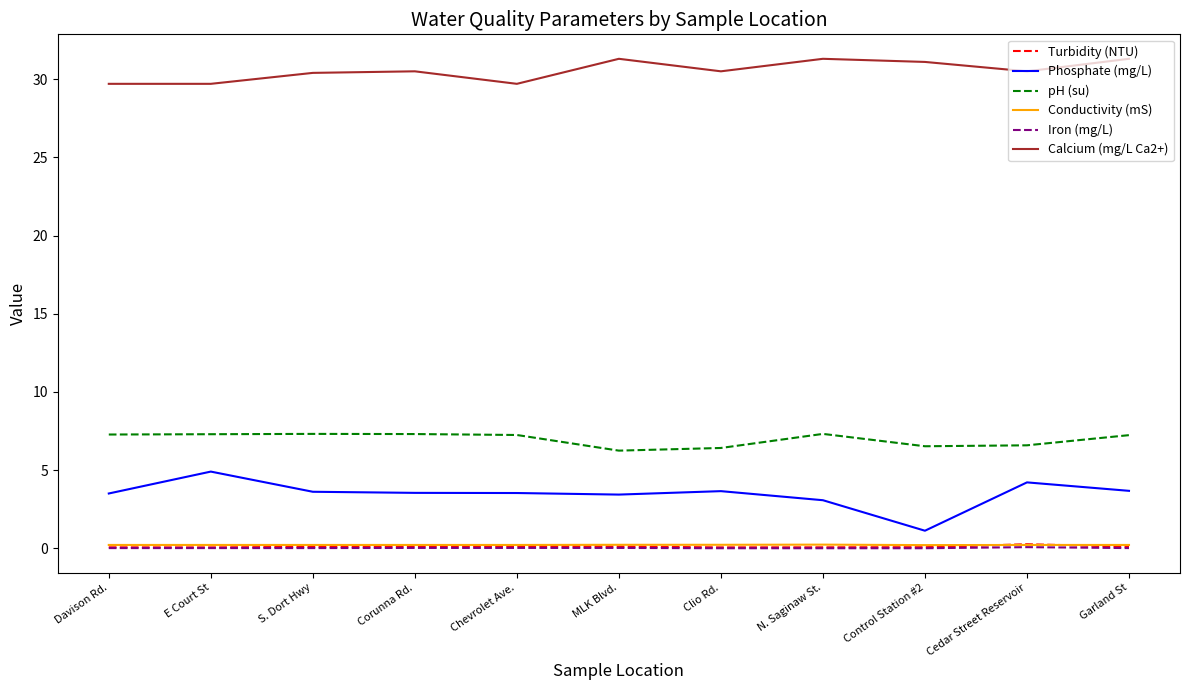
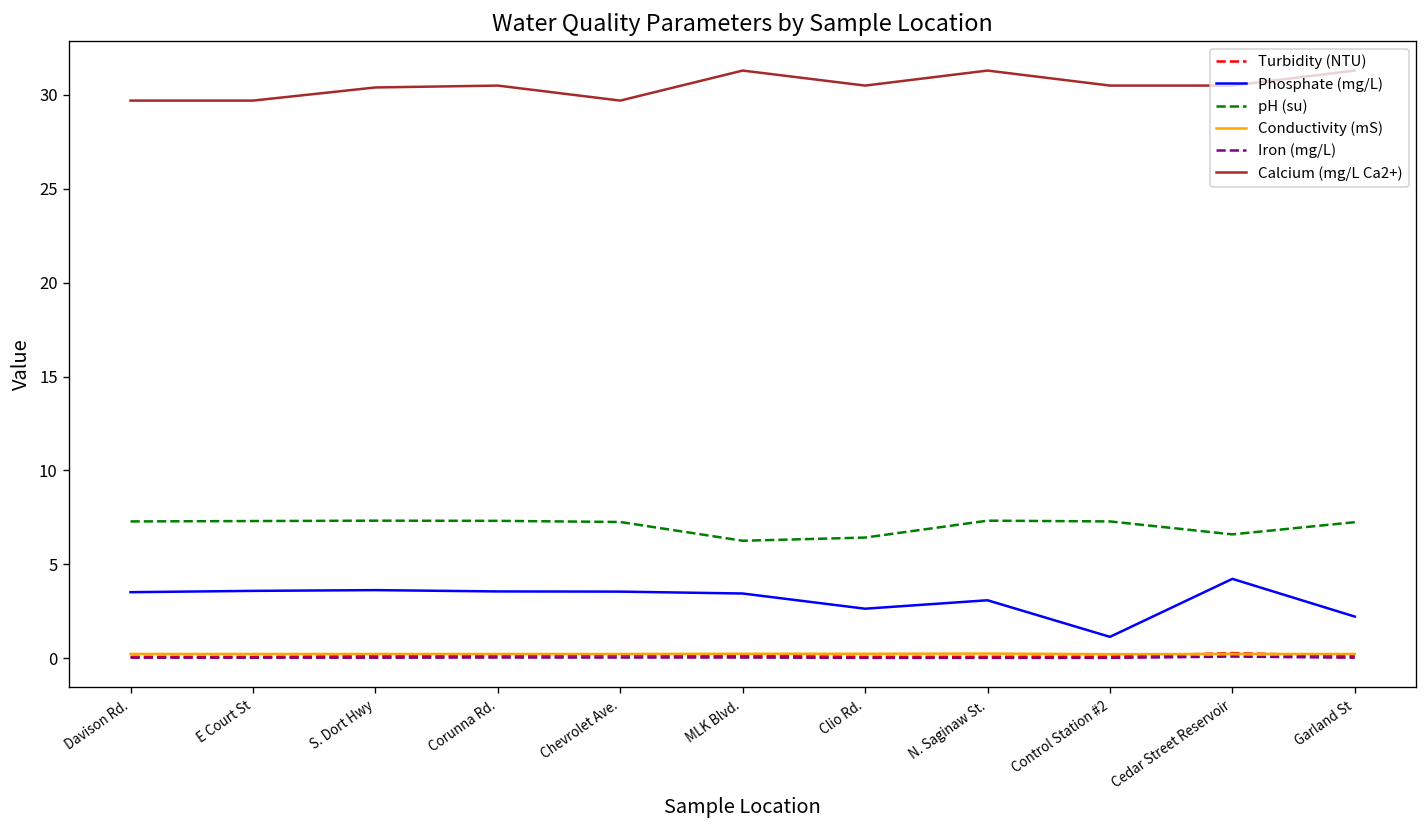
Phosphate (mg/L), E Court St: 4.9 -> 3.6
Phosphate (mg/L), Clio Rd.: 3.7 -> 2.6
pH (su), Control Station #2: 6.5 -> 7.3
Calcium (mg/L Ca2+), Control Station #2: 31.1 -> 30.5
Phosphate (mg/L), Garland St: 3.7 -> 2.2
